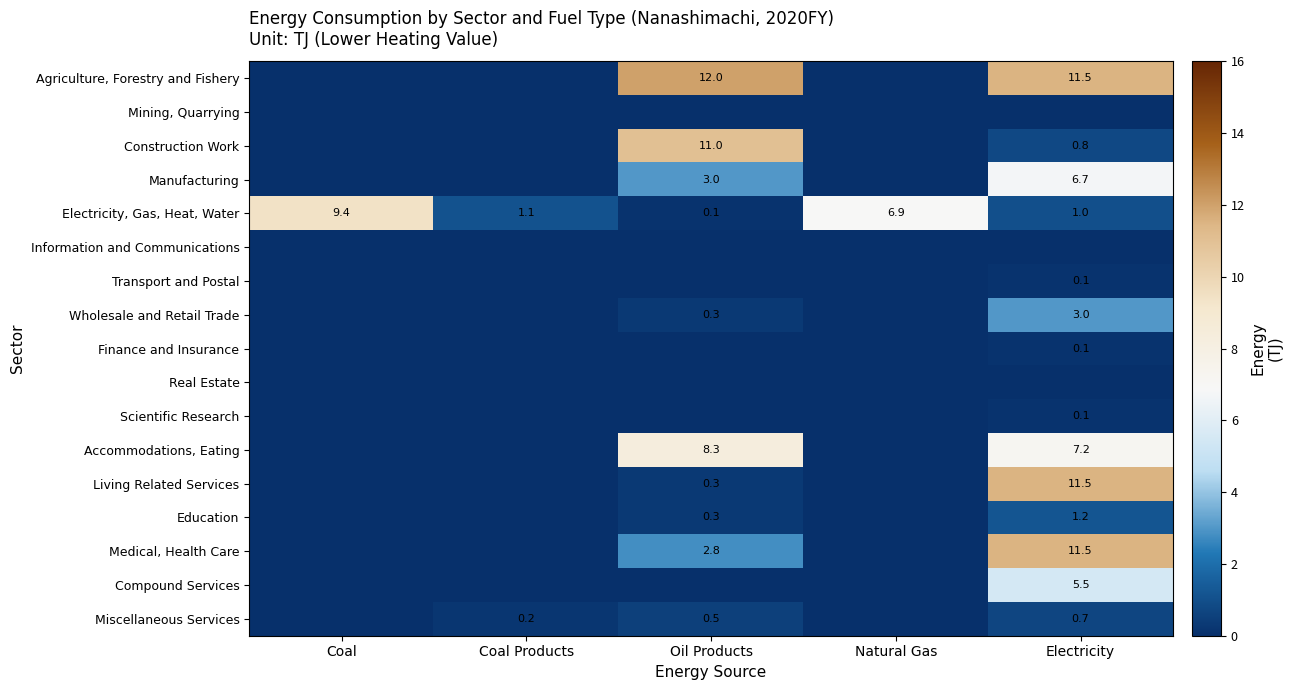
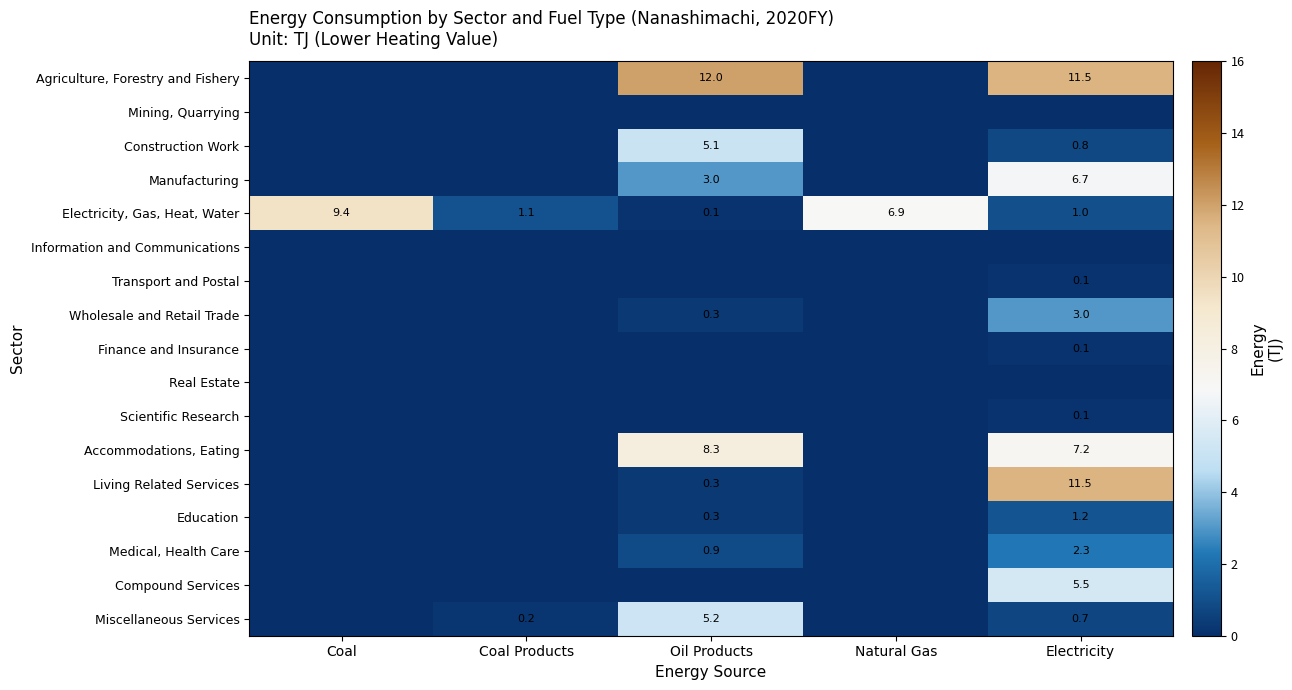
Construction Work, Oil Products: 11.0 -> 5.1
Medical, Health Care, Oil Products: 2.8 -> 0.9
Medical, Health Care, Electricity: 11.5 -> 2.3
Miscellaneous Services, Oil Products: 0.5 -> 5.2
